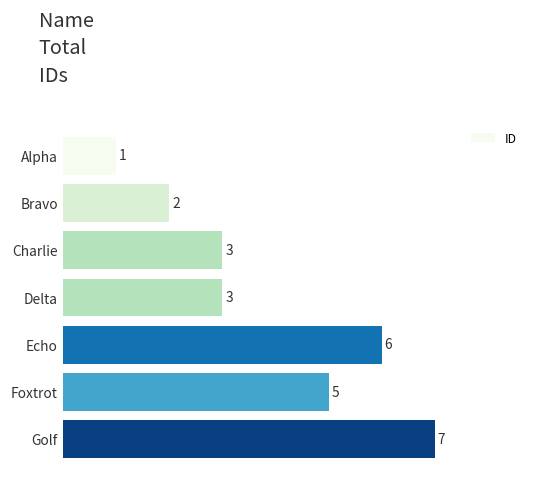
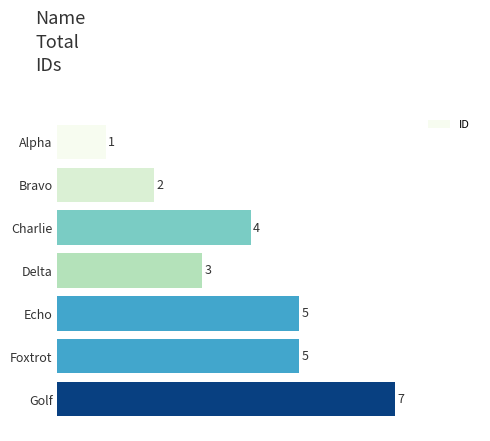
Charlie: 3 -> 4
Echo: 6 -> 5
